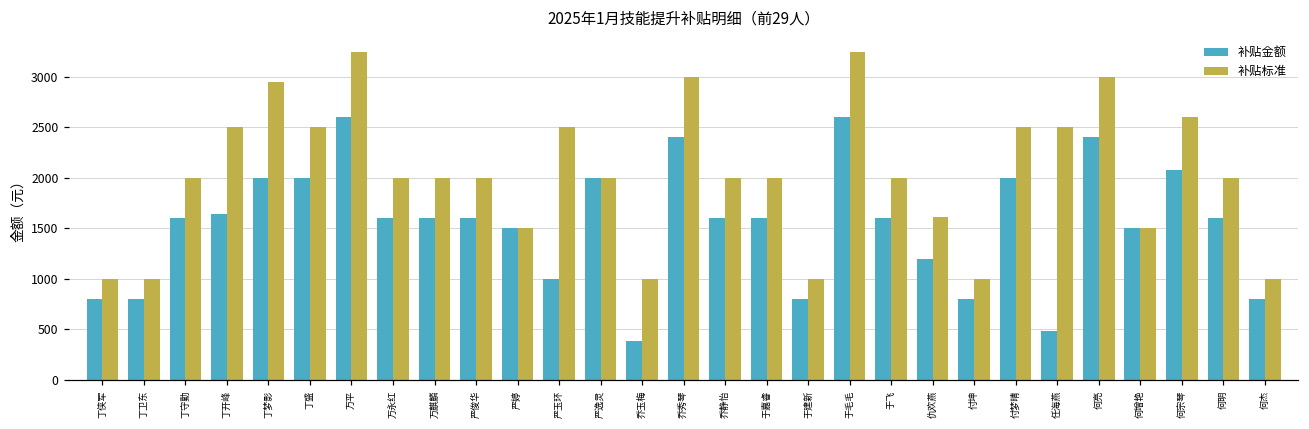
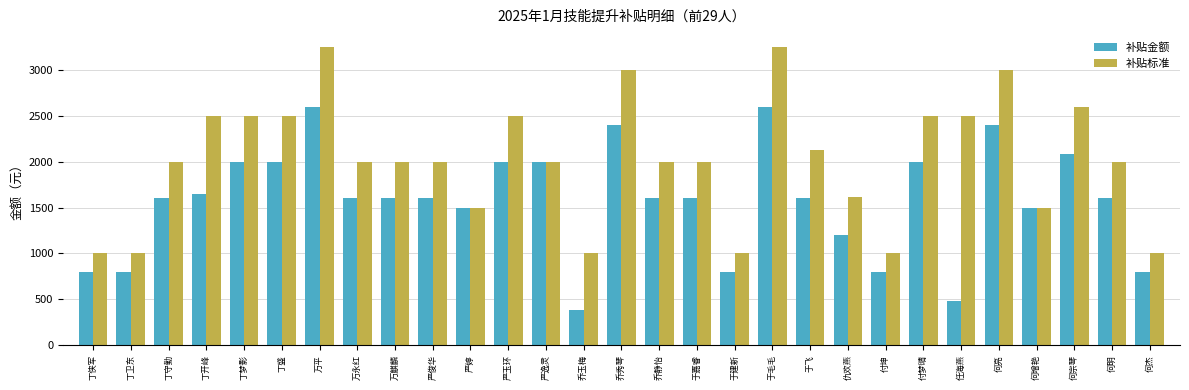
补贴标准, 丁梦影: 2900 -> 2500
补贴金额, 严玉环: 1000 -> 2000
补贴标准, 于飞: 2000 -> 2100
